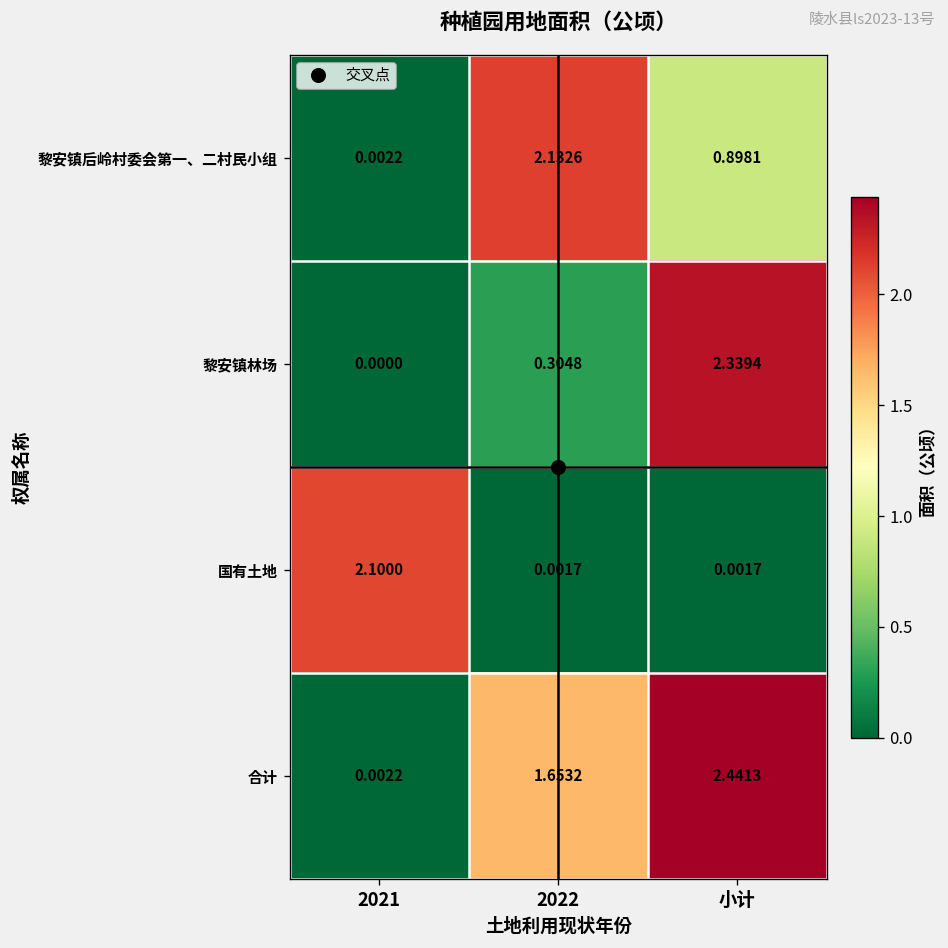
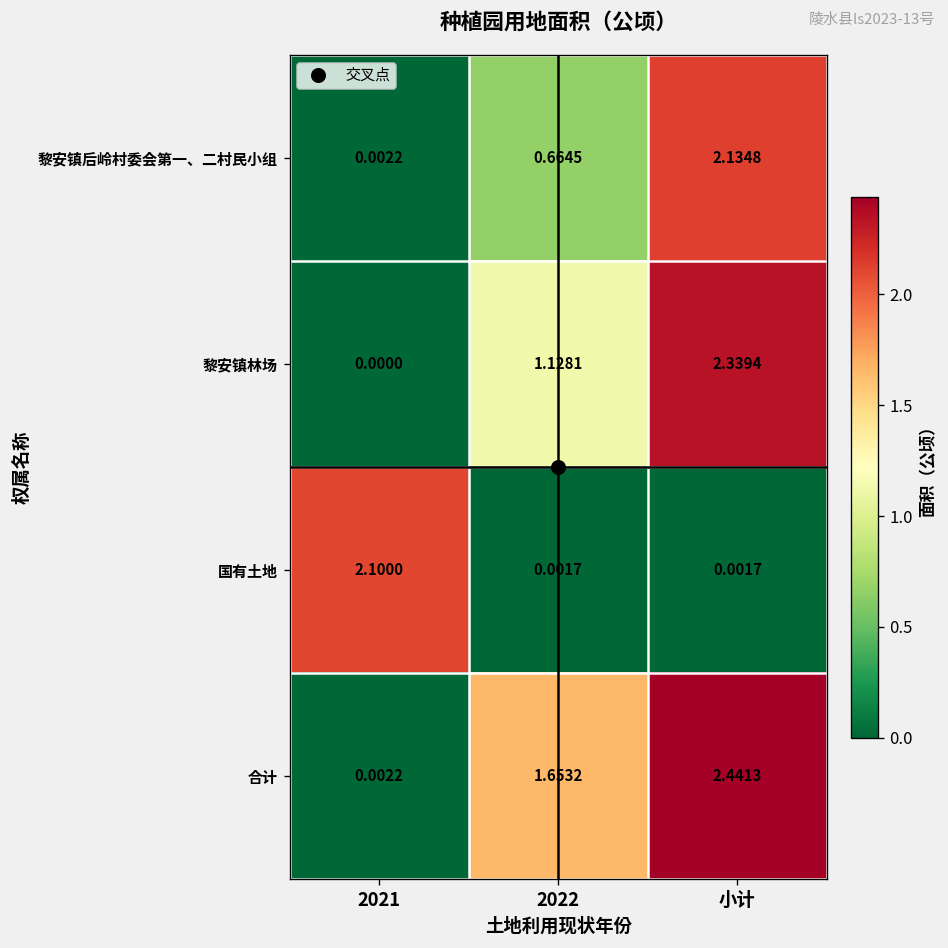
黎安镇后岭村委会第一、二村民小组, 2022: 2.1326 -> 0.6645
黎安镇后岭村委会第一、二村民小组, 小计: 0.8981 -> 2.1348
黎安镇林场, 2022: 0.3048 -> 1.1281
